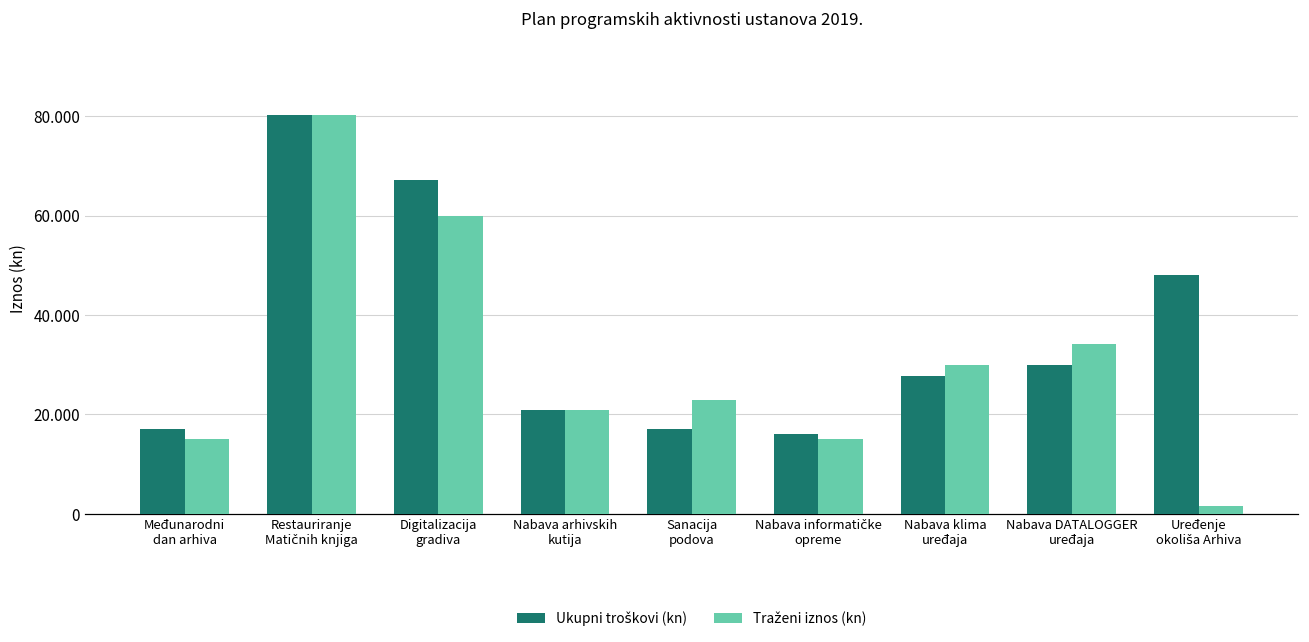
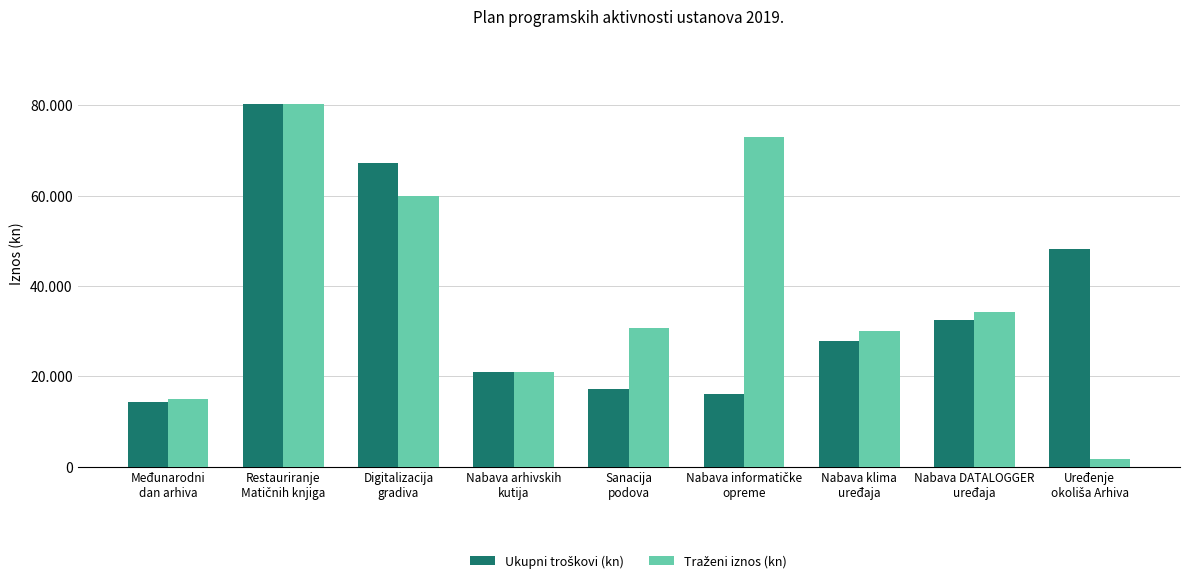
Ukupni troškovi (kn), Međunarodni dan arhiva: 17 -> 14
Traženi iznos (kn), Sanacija podova: 23 -> 31
Traženi iznos (kn), Nabava informatičke opreme: 15 -> 73
Ukupni troškovi (kn), Nabava DATALOGGER uređaja: 30 -> 32
